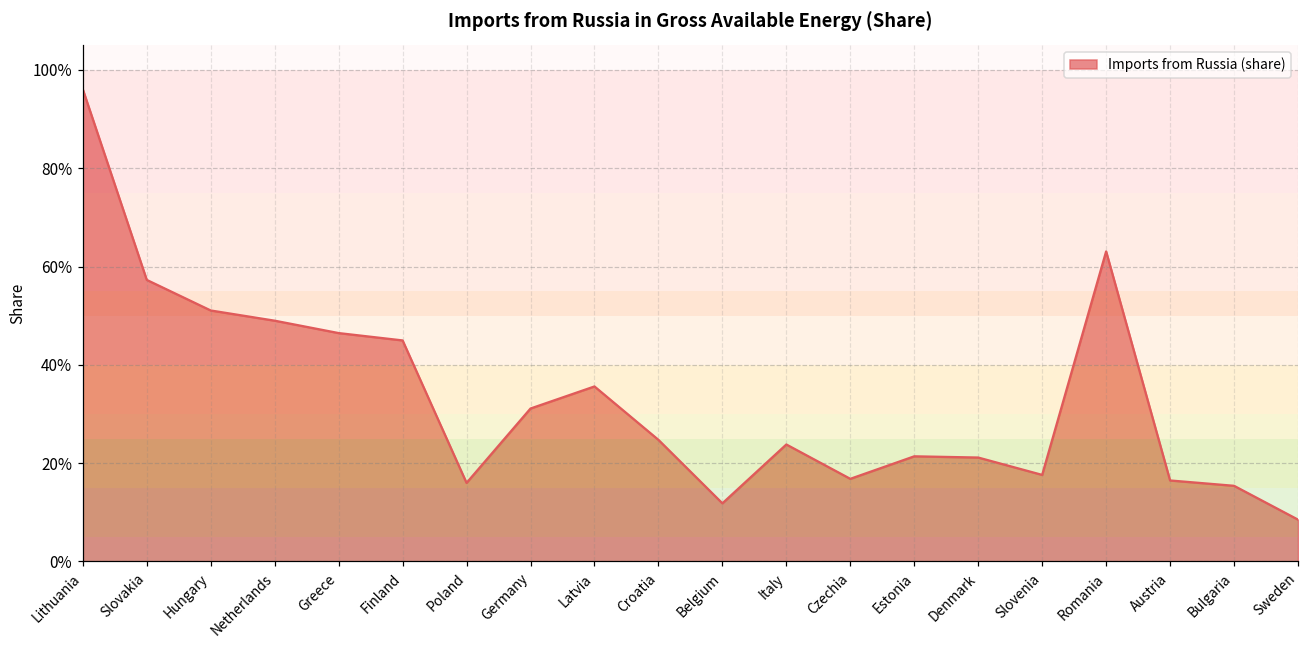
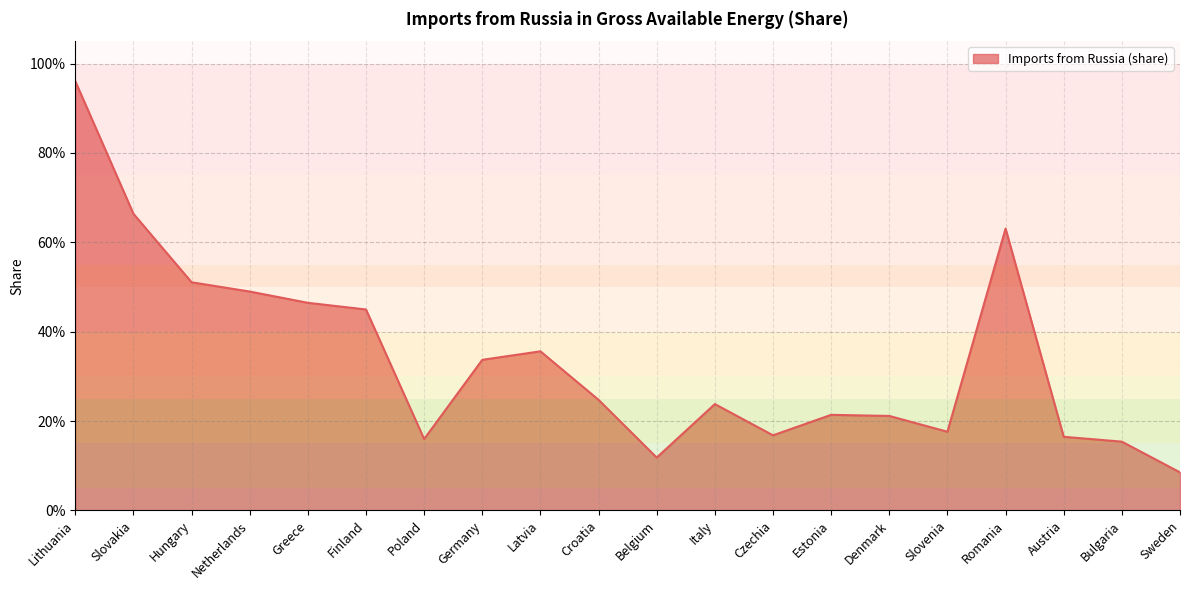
Slovakia: 57% -> 66%
Germany: 31% -> 34%
